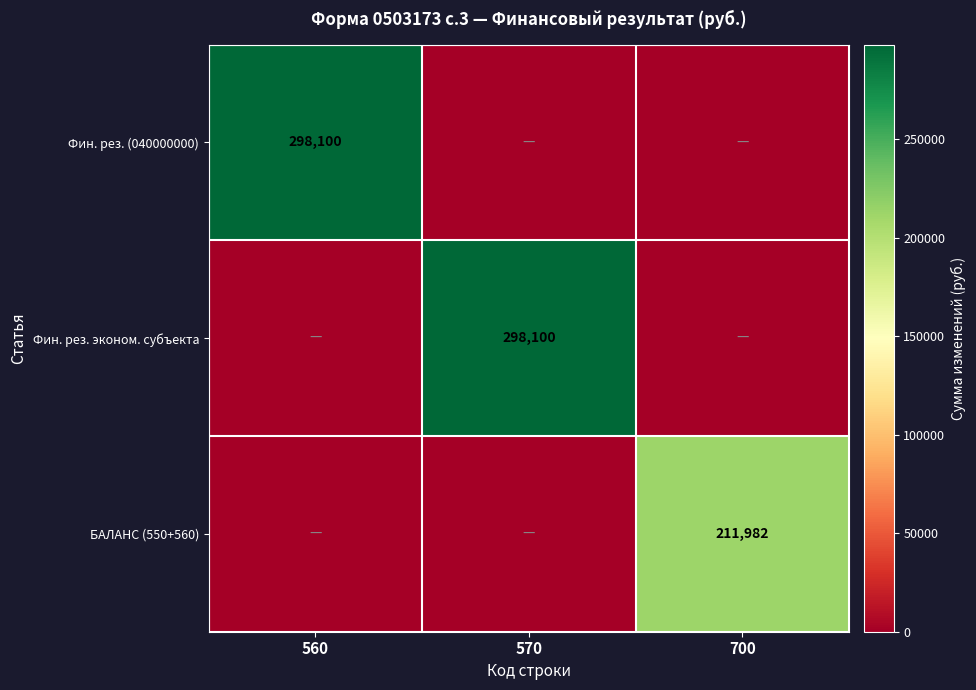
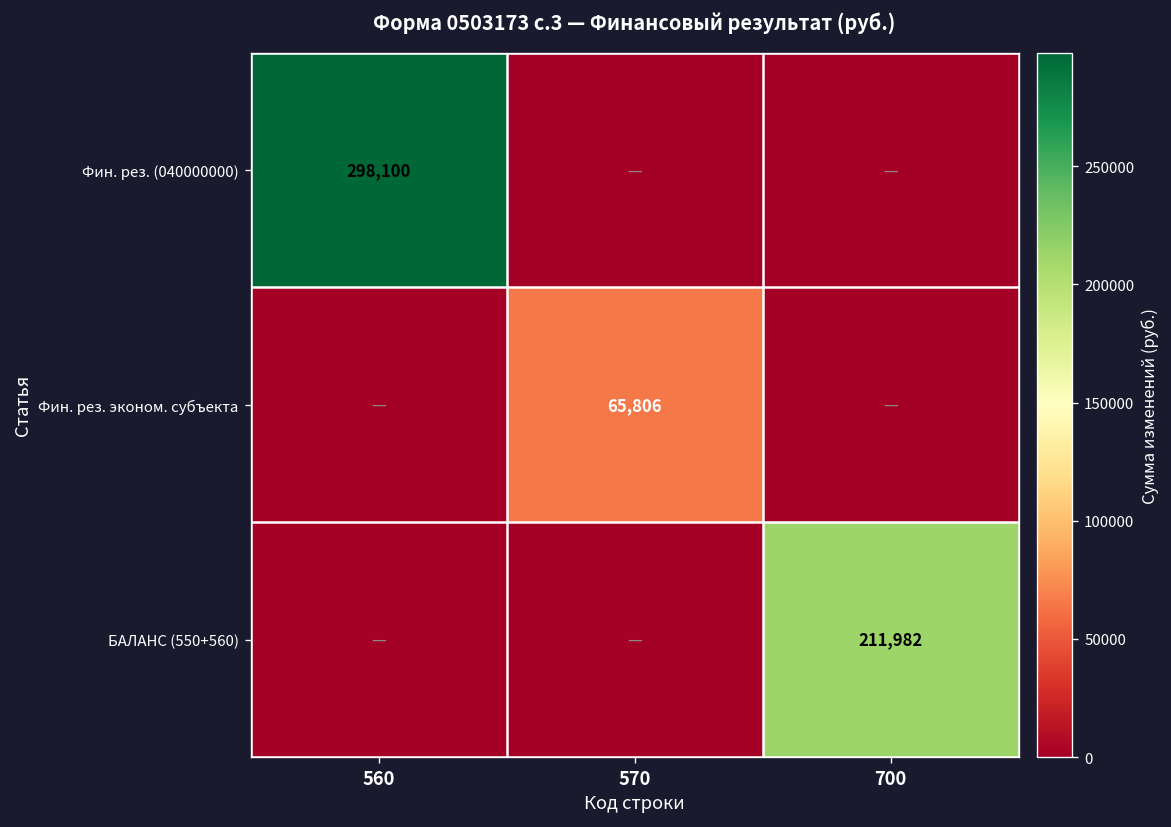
Фин. рез. эконом. субъекта, 570: 298,100 -> 65,806
